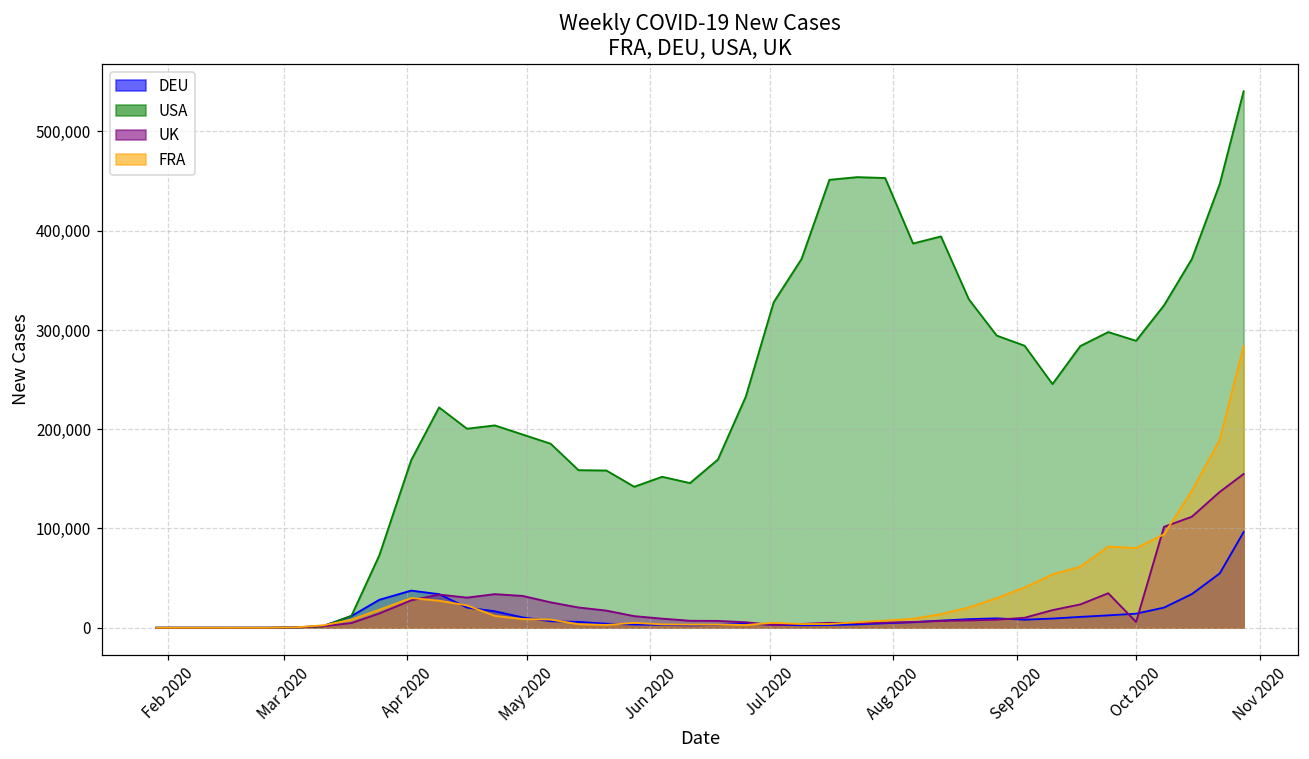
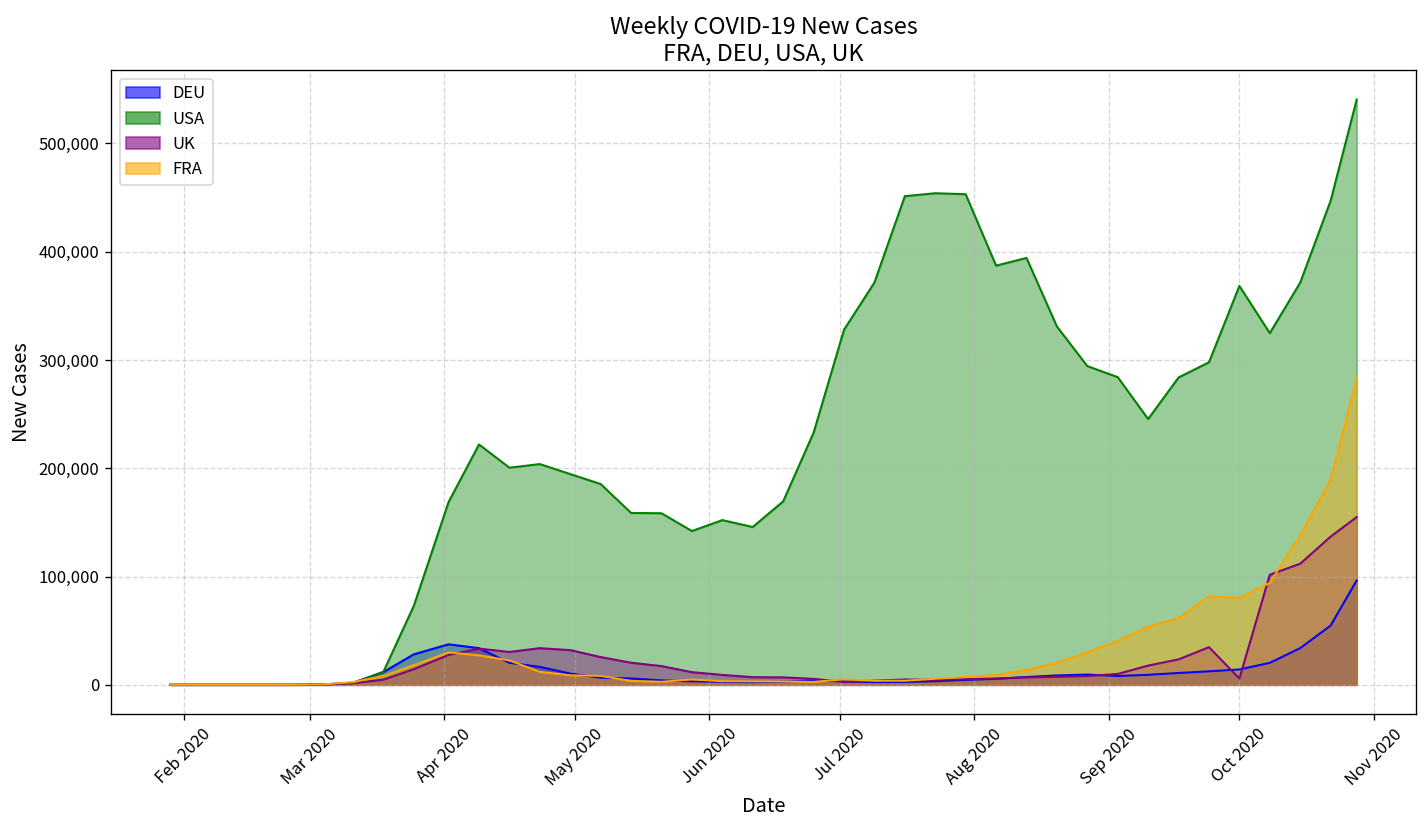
USA, Oct 2020: 290,000 -> 370,000
